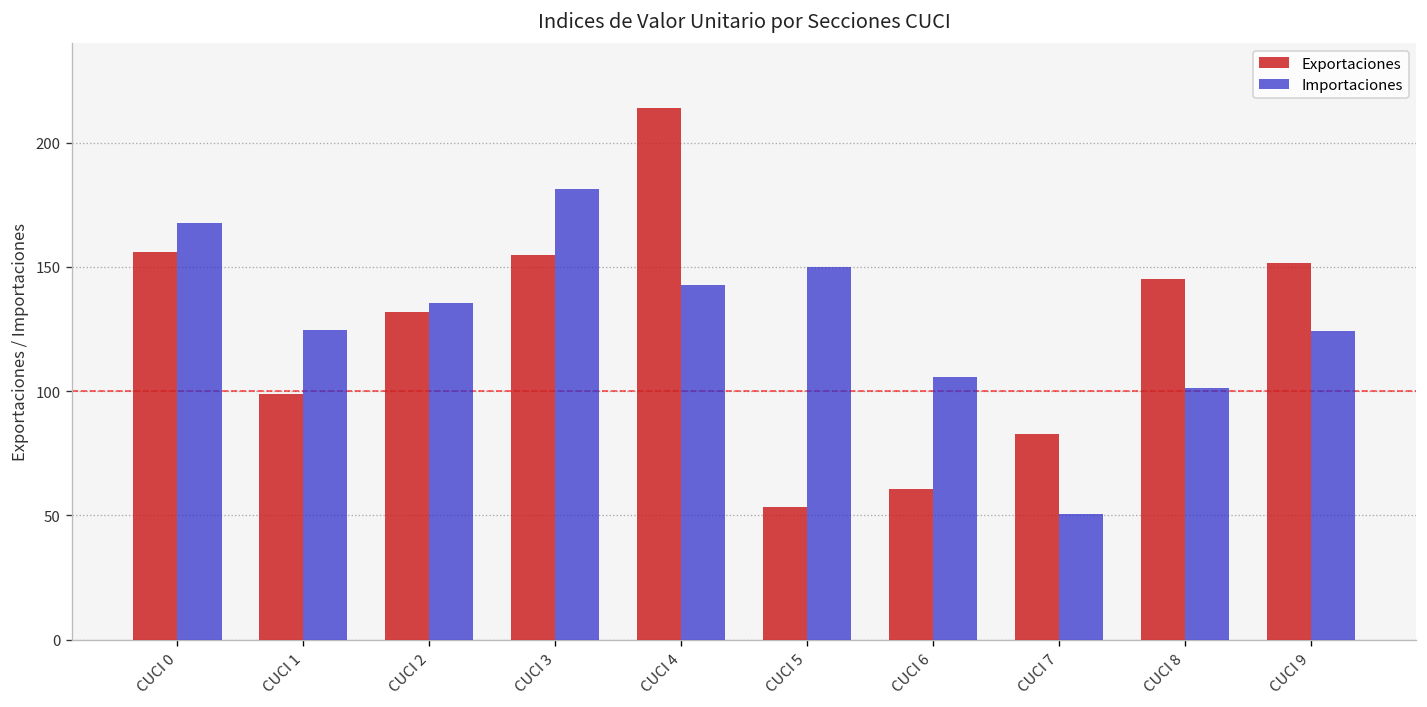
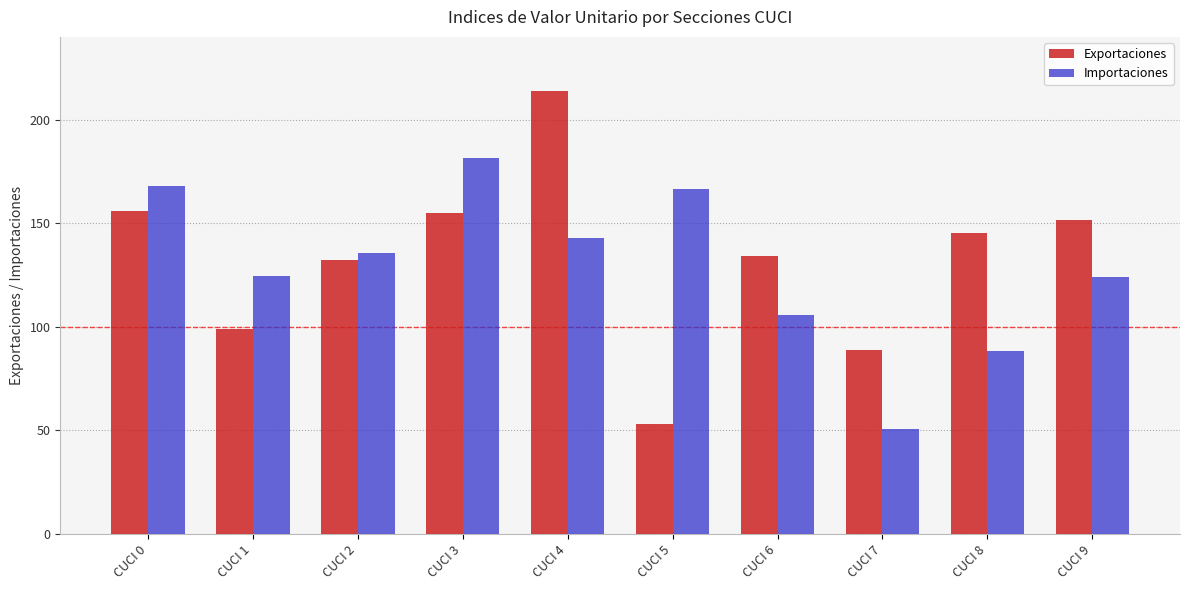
Importaciones, CUCI 5: 150 -> 167
Exportaciones, CUCI 6: 61 -> 134
Exportaciones, CUCI 7: 83 -> 89
Importaciones, CUCI 8: 101 -> 88
